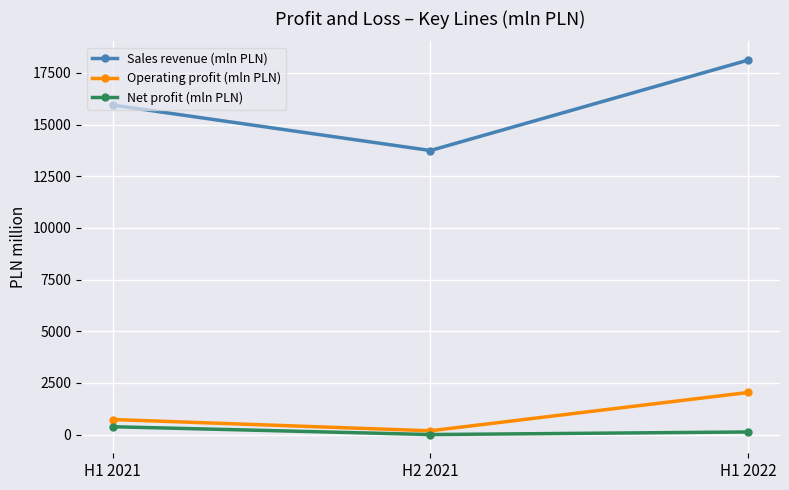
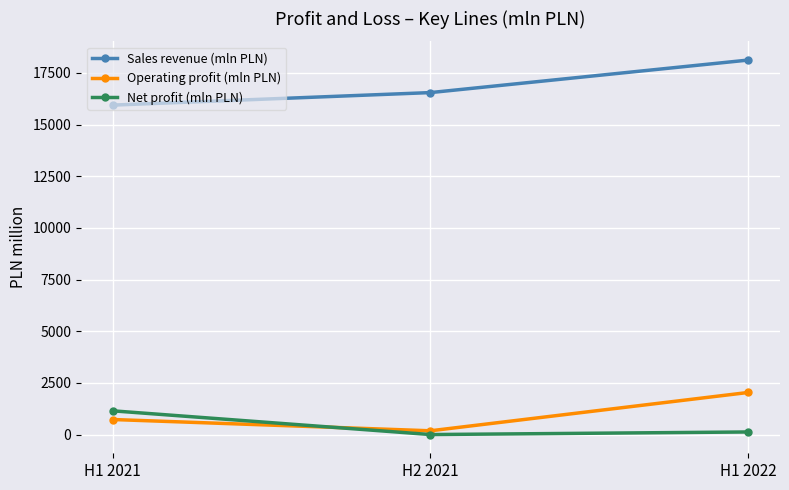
Net profit (mln PLN), H1 2021: 400 -> 1200
Sales revenue (mln PLN), H2 2021: 13700 -> 16600
